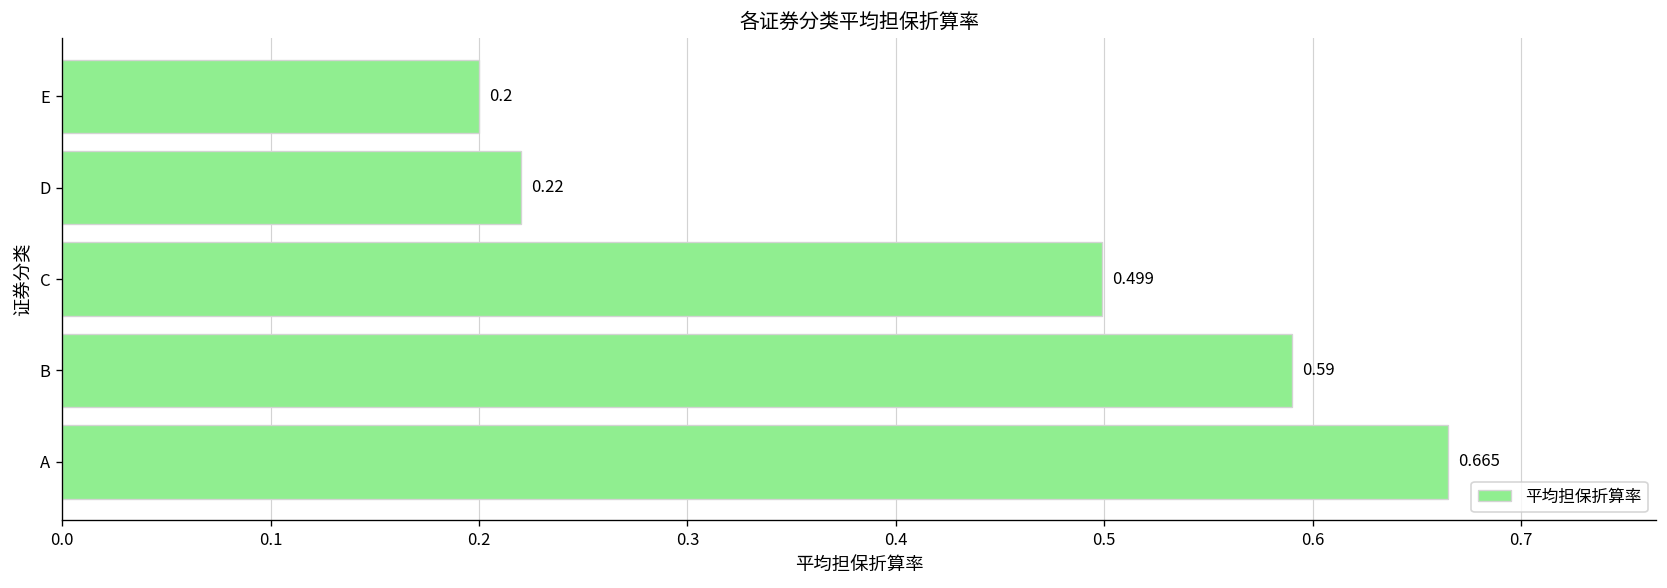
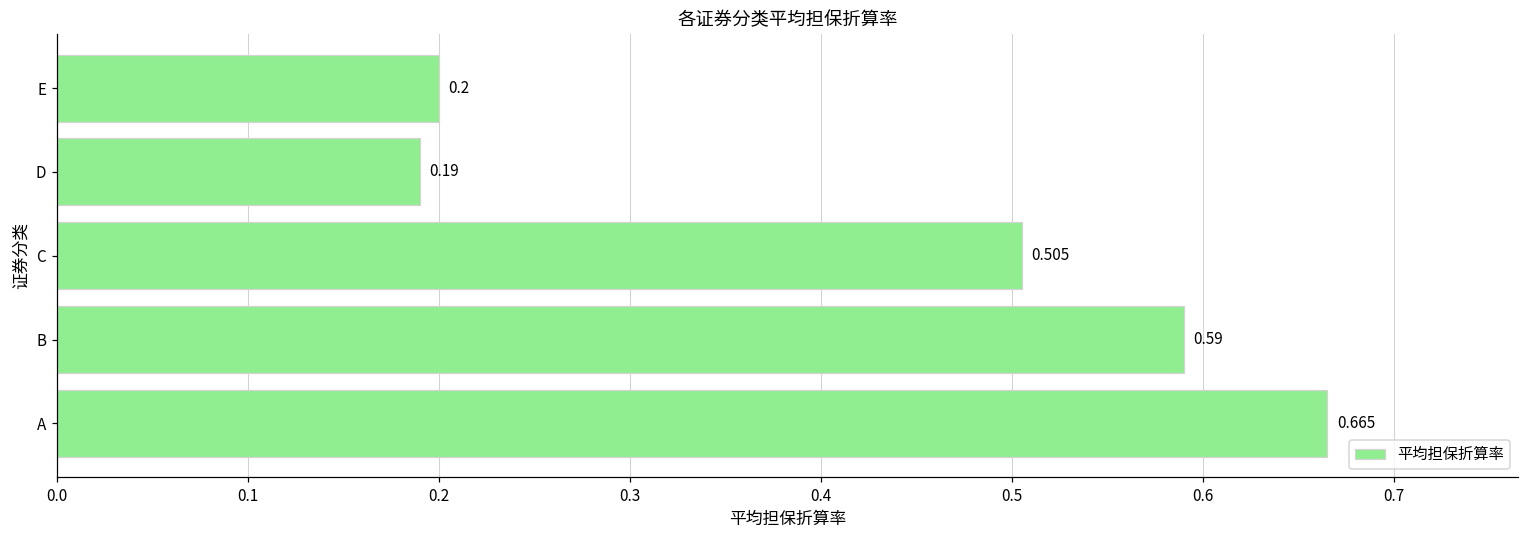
D: 0.22 -> 0.19
C: 0.499 -> 0.505
